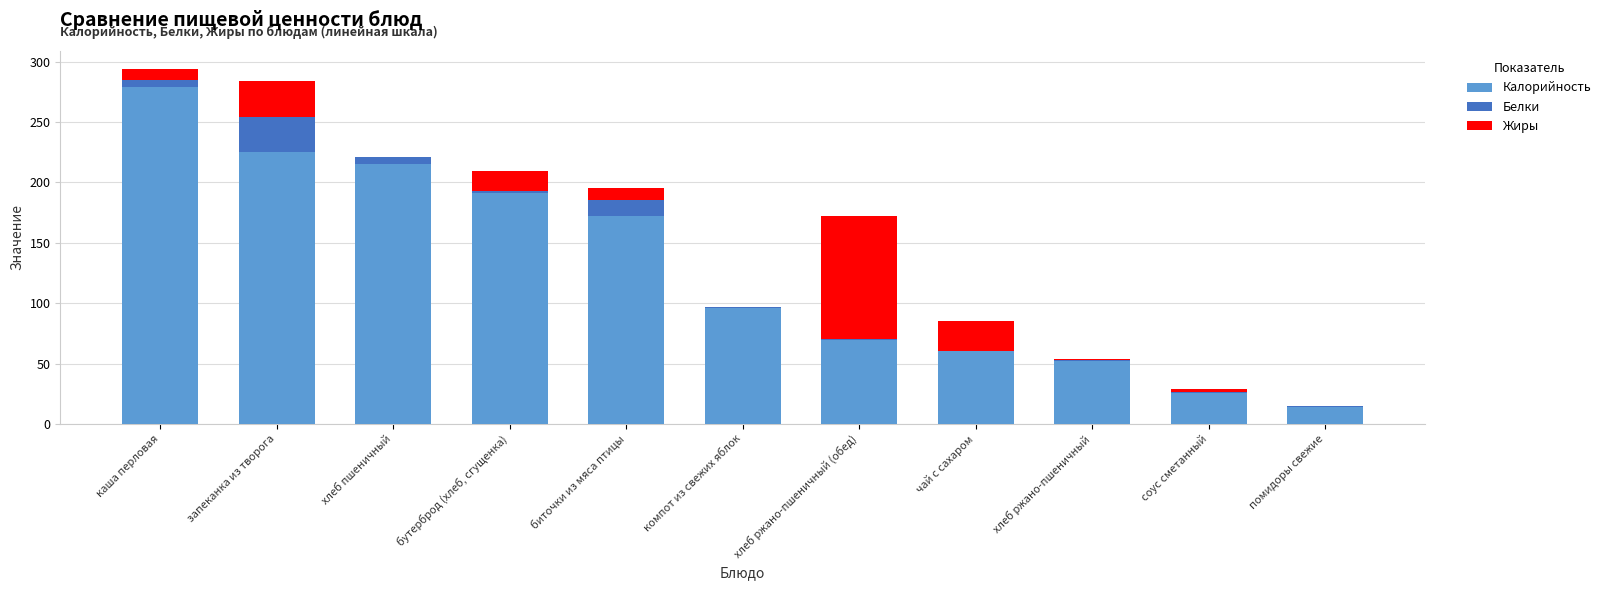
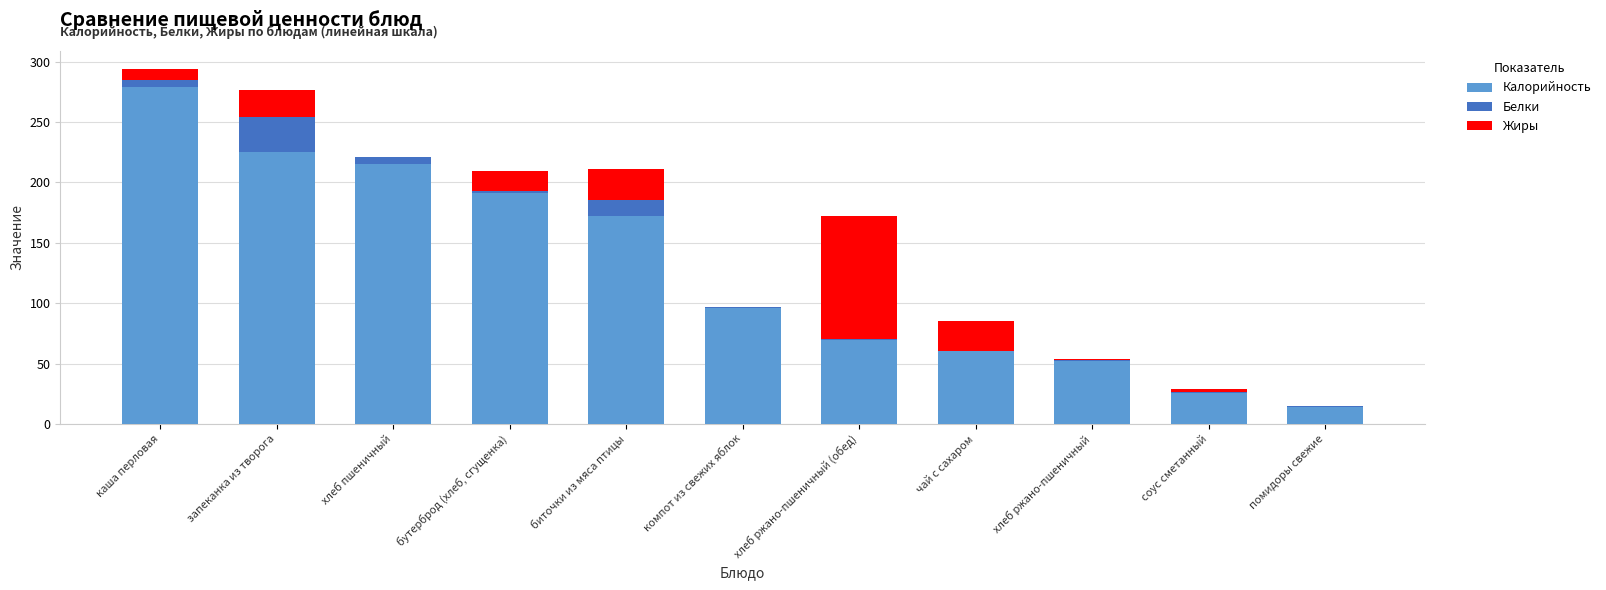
Жиры, запеканка из творога: 30 -> 23
Жиры, биточки из мяса птицы: 10 -> 26
